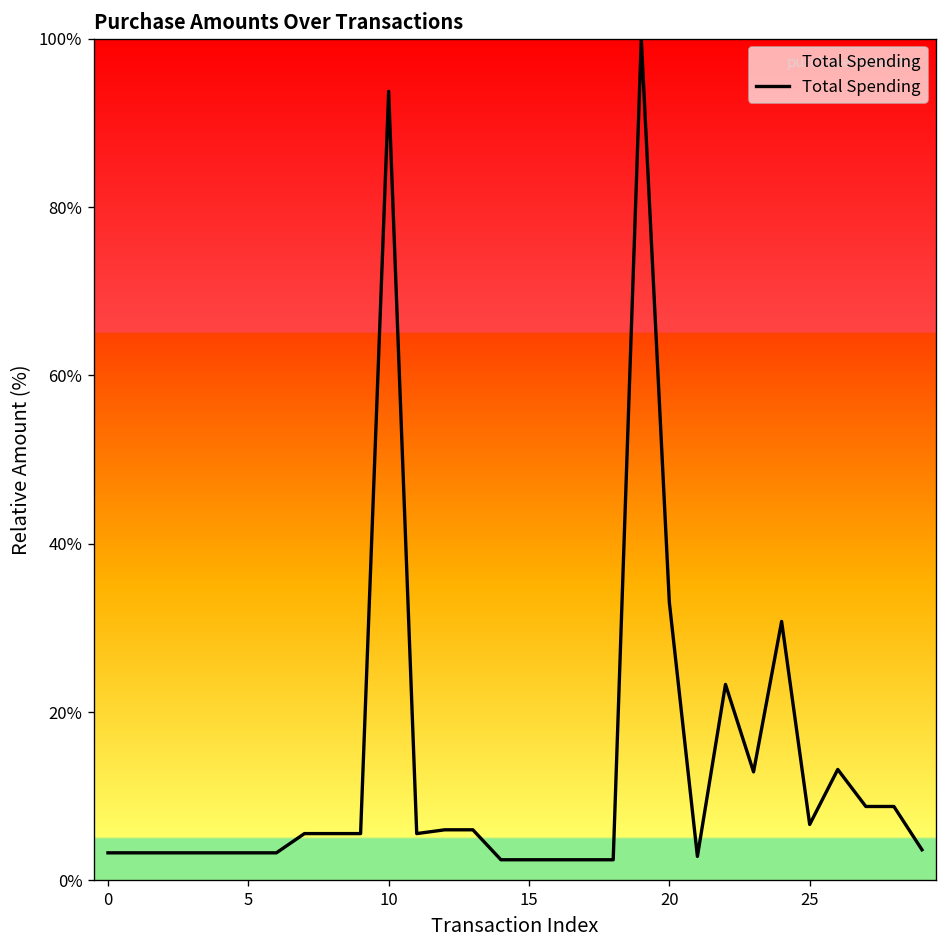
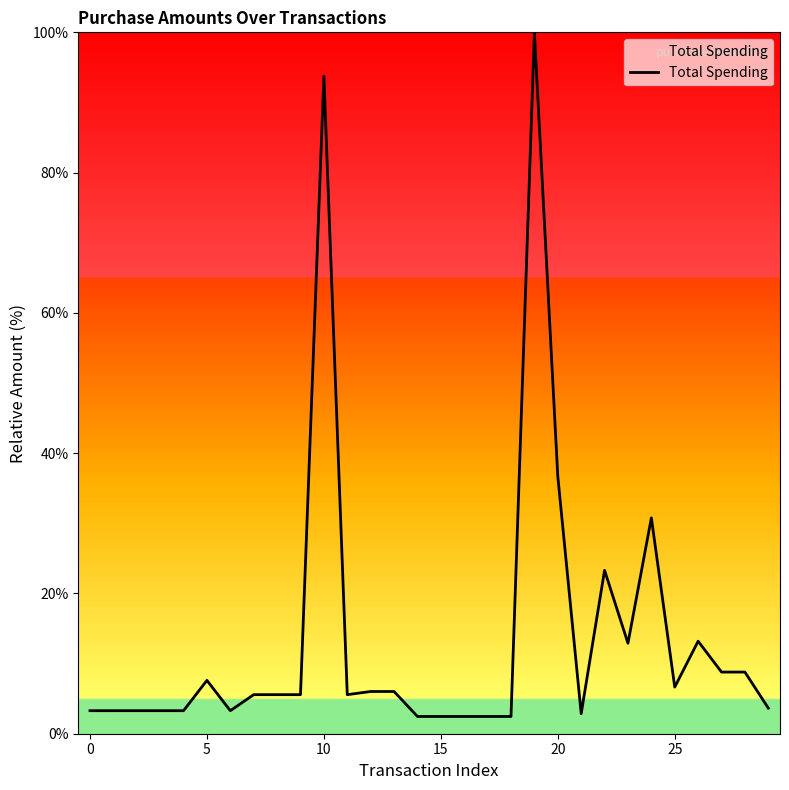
5: 3% -> 8%
20: 33% -> 37%
